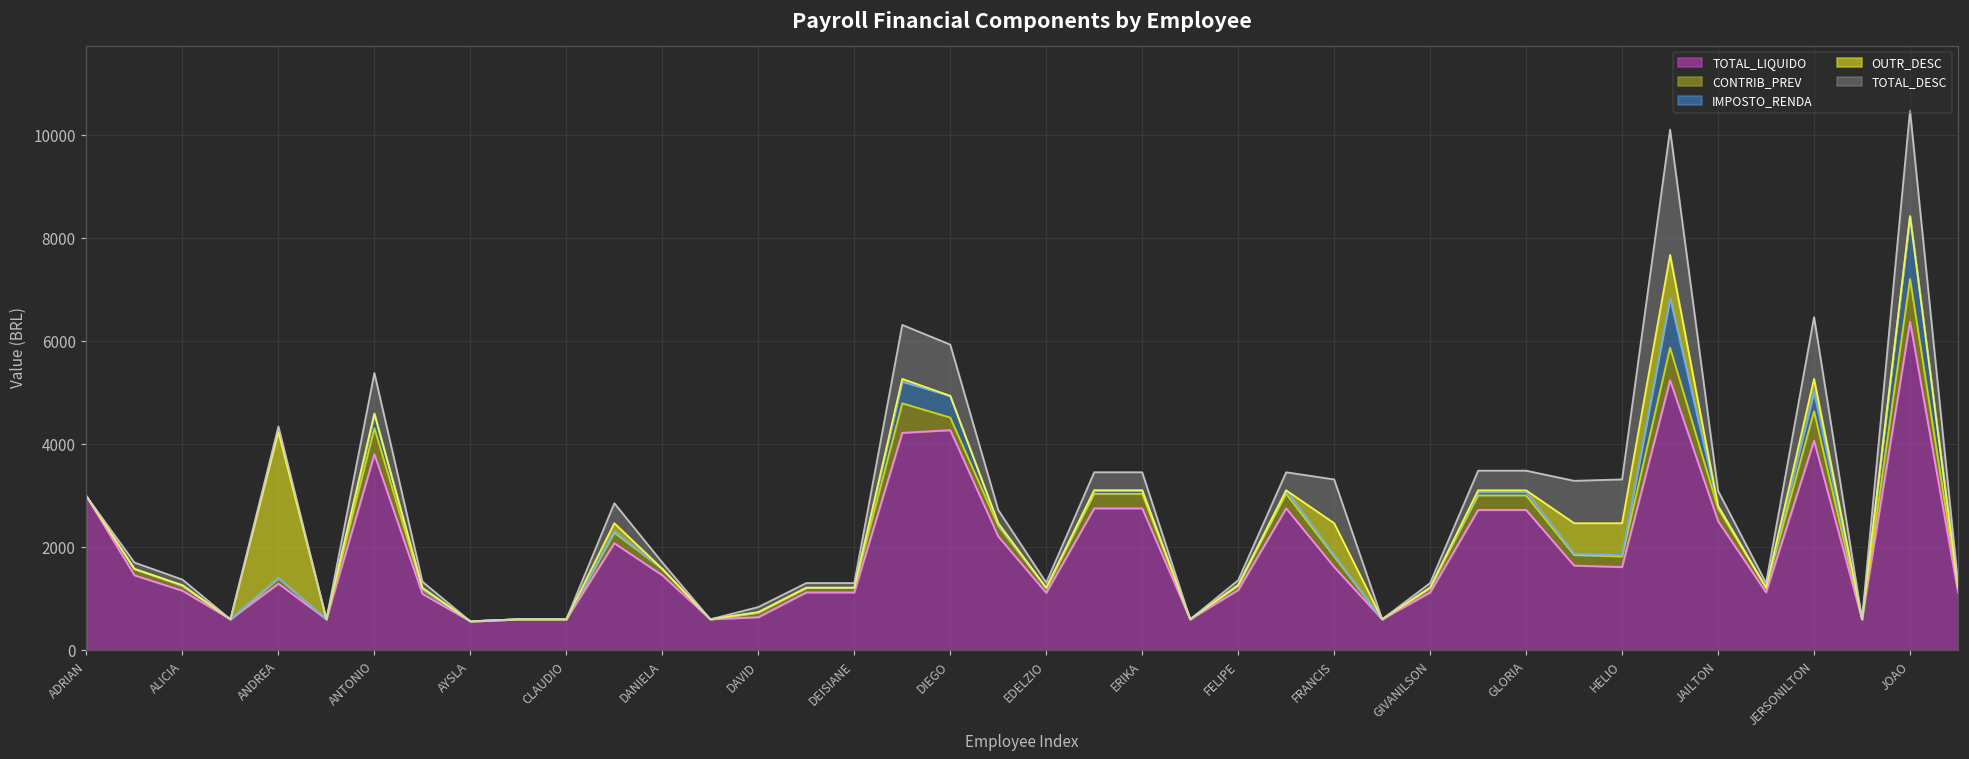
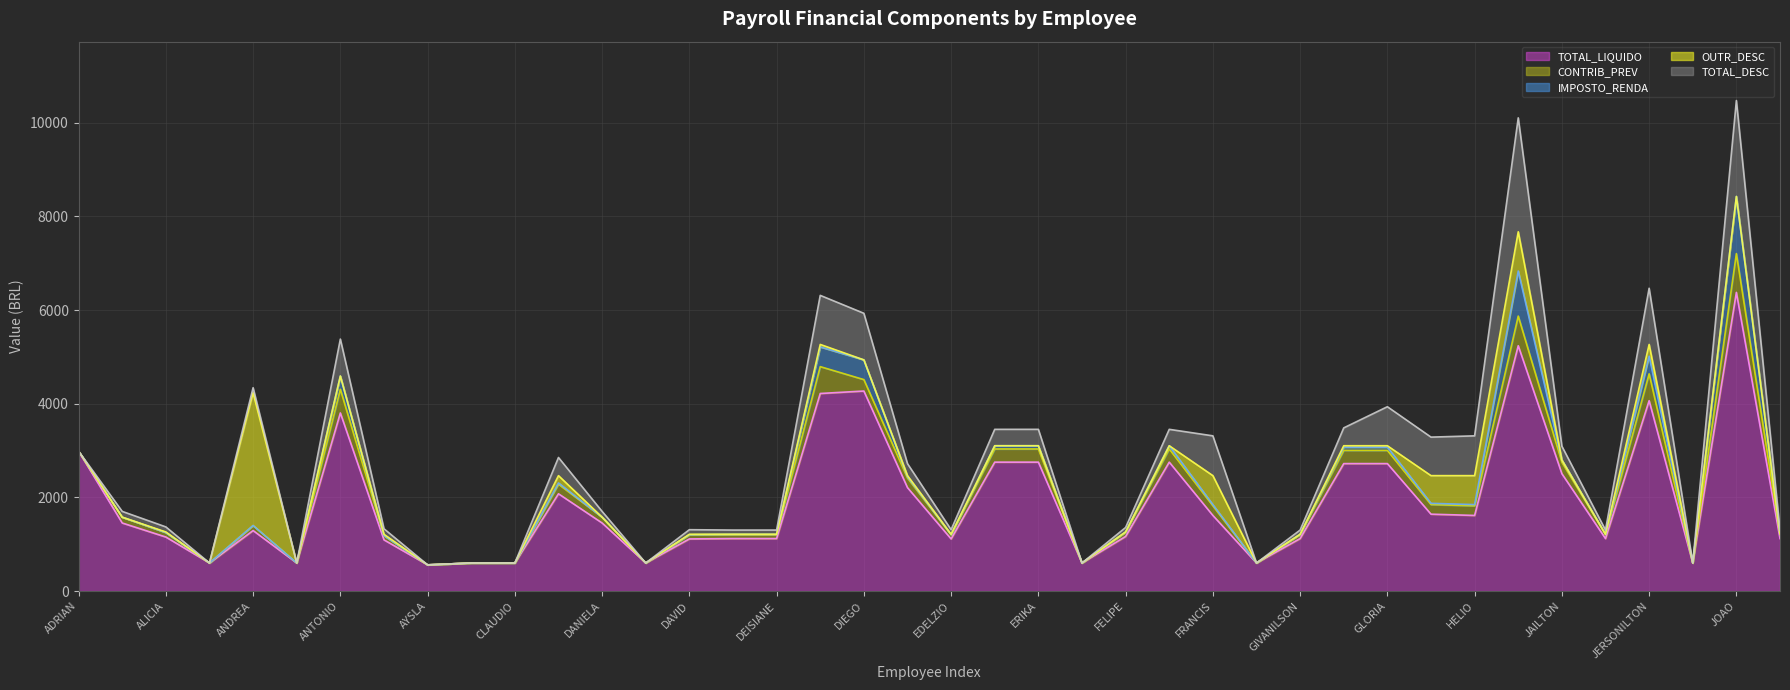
TOTAL_LIQUIDO, DAVID: 600 -> 1100
TOTAL_DESC, GLORIA: 400 -> 800
